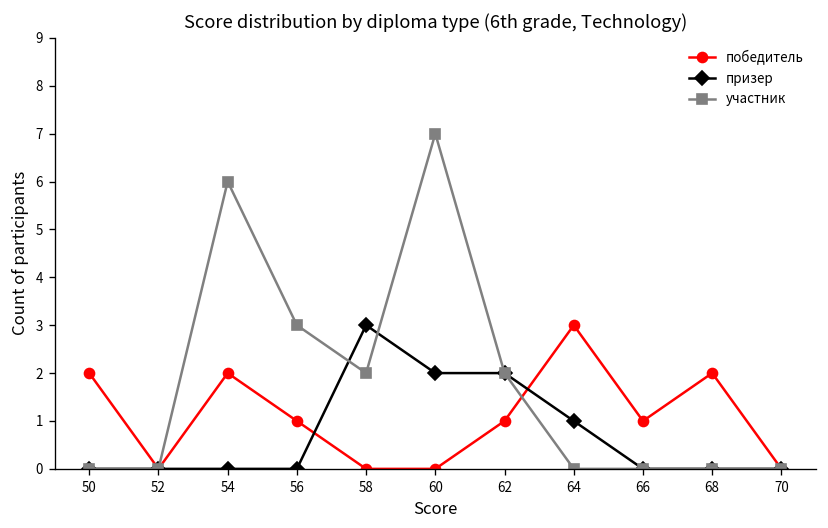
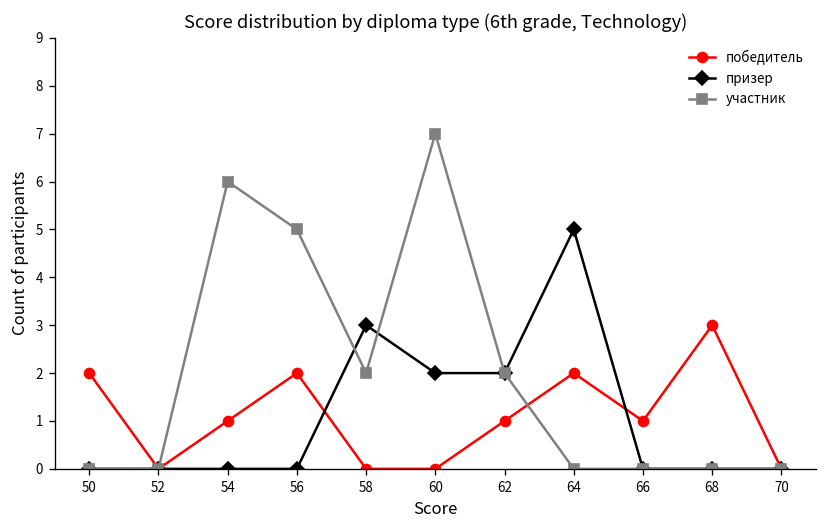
победитель, 54: 2 -> 1
победитель, 56: 1 -> 2
участник, 56: 3 -> 5
победитель, 64: 3 -> 2
призер, 64: 1 -> 5
победитель, 68: 2 -> 3
